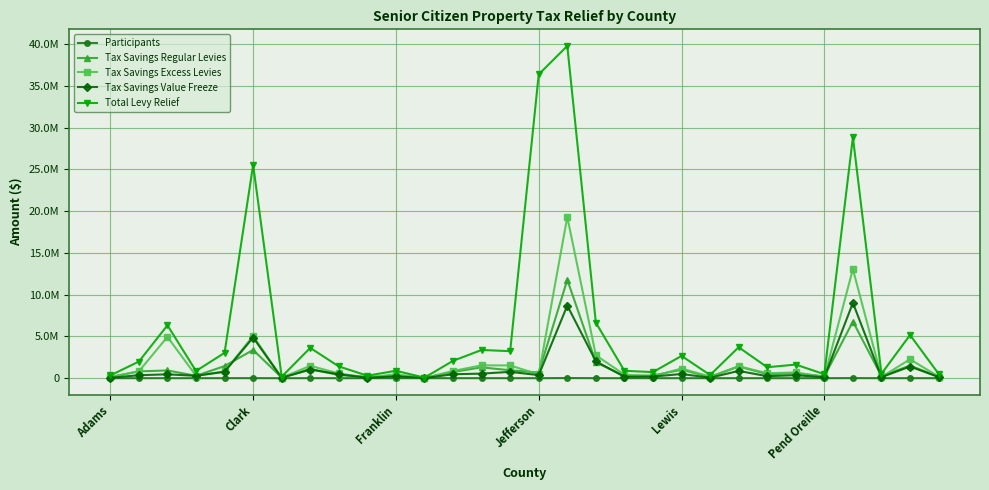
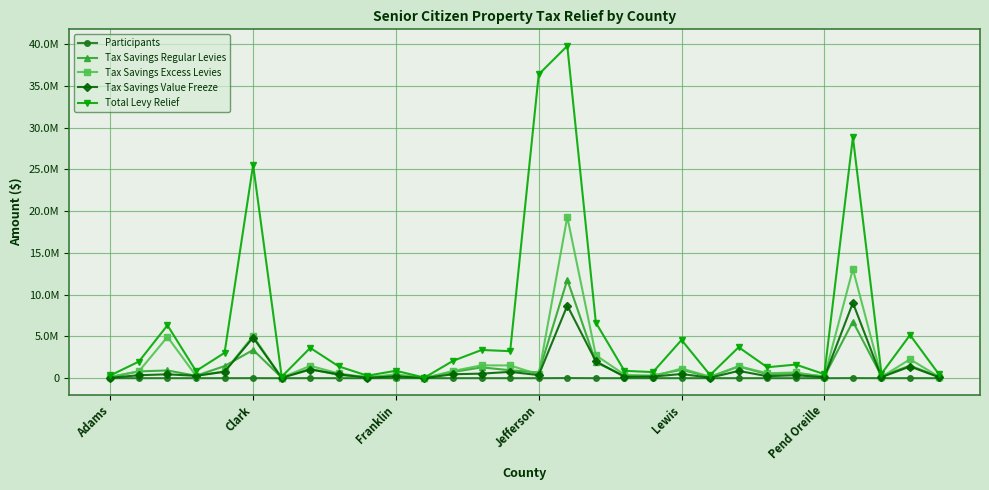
Total Levy Relief, Lewis: 3000000 -> 5000000
